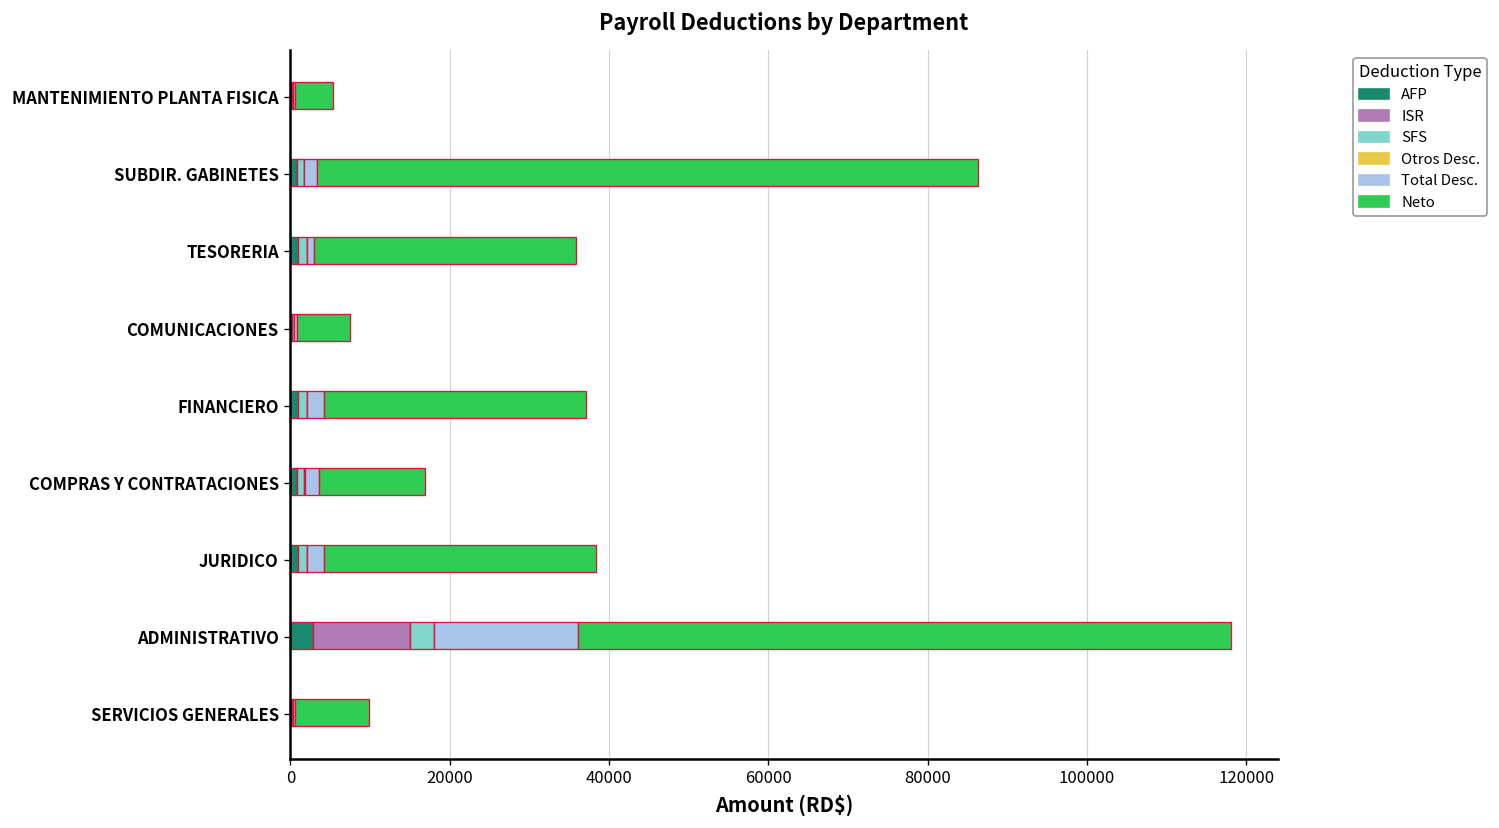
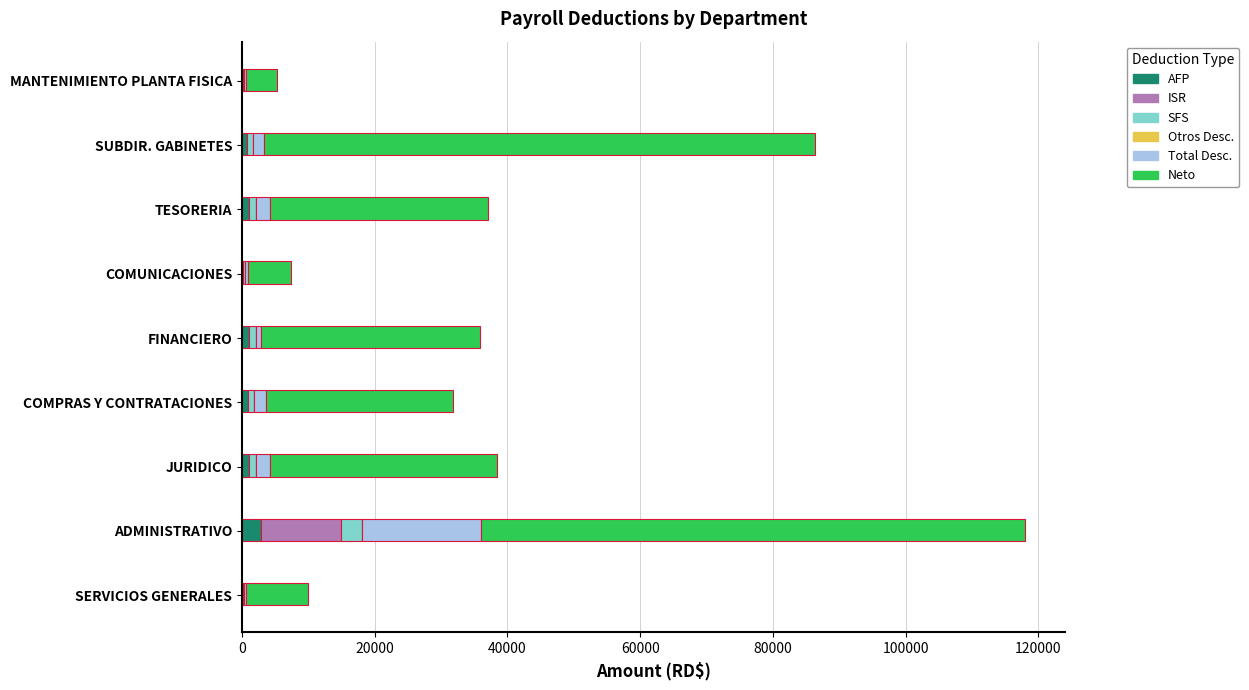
Total Desc., TESORERIA: 1000 -> 2000
Total Desc., FINANCIERO: 2000 -> 1000
Neto, COMPRAS Y CONTRATACIONES: 13000 -> 28000
